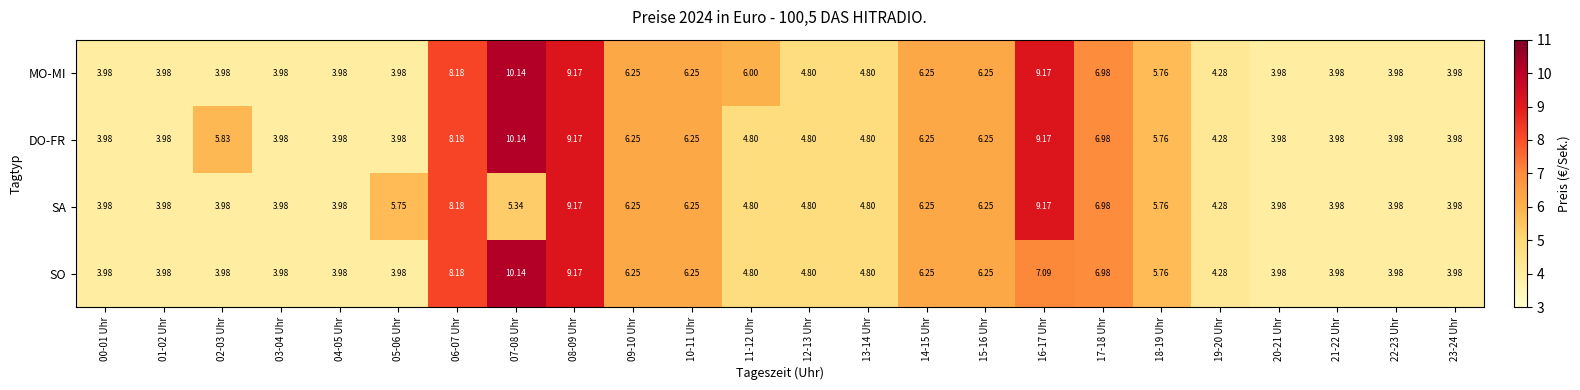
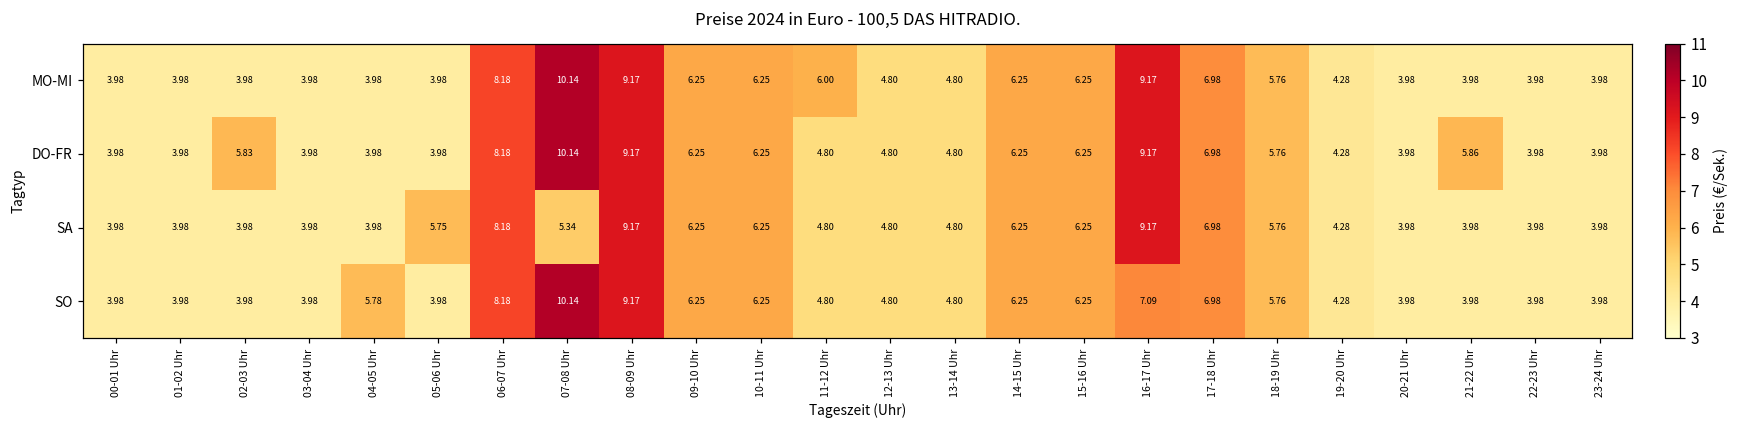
DO-FR, 21-22 Uhr: 3.98 -> 5.86
SO, 04-05 Uhr: 3.98 -> 5.78
